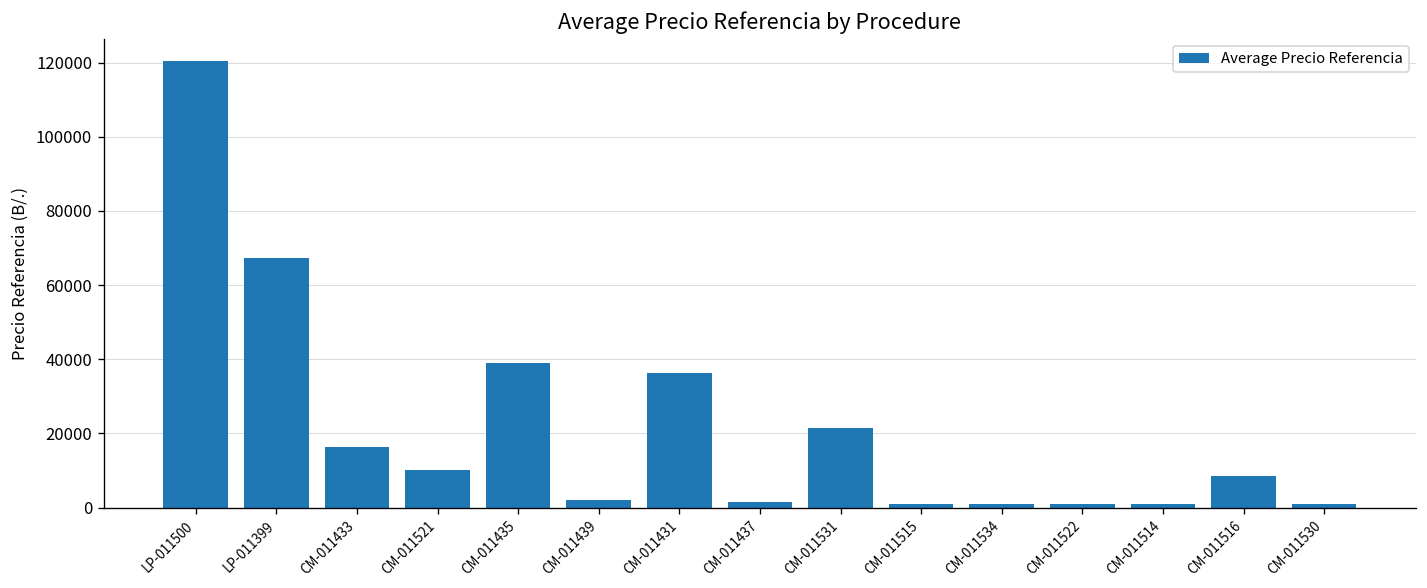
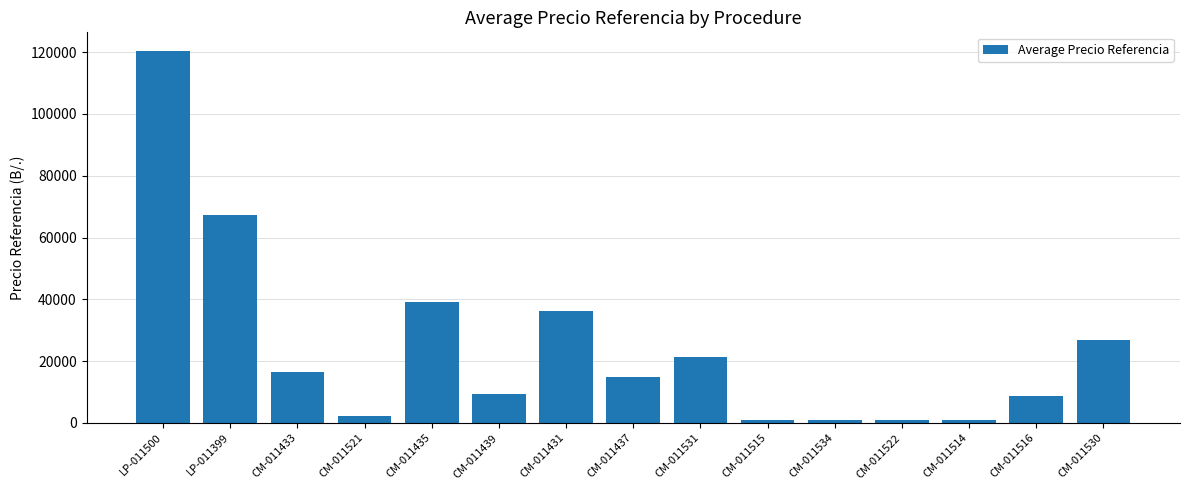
CM-011521: 10000 -> 2000
CM-011439: 2000 -> 9000
CM-011437: 2000 -> 15000
CM-011530: 1000 -> 27000
